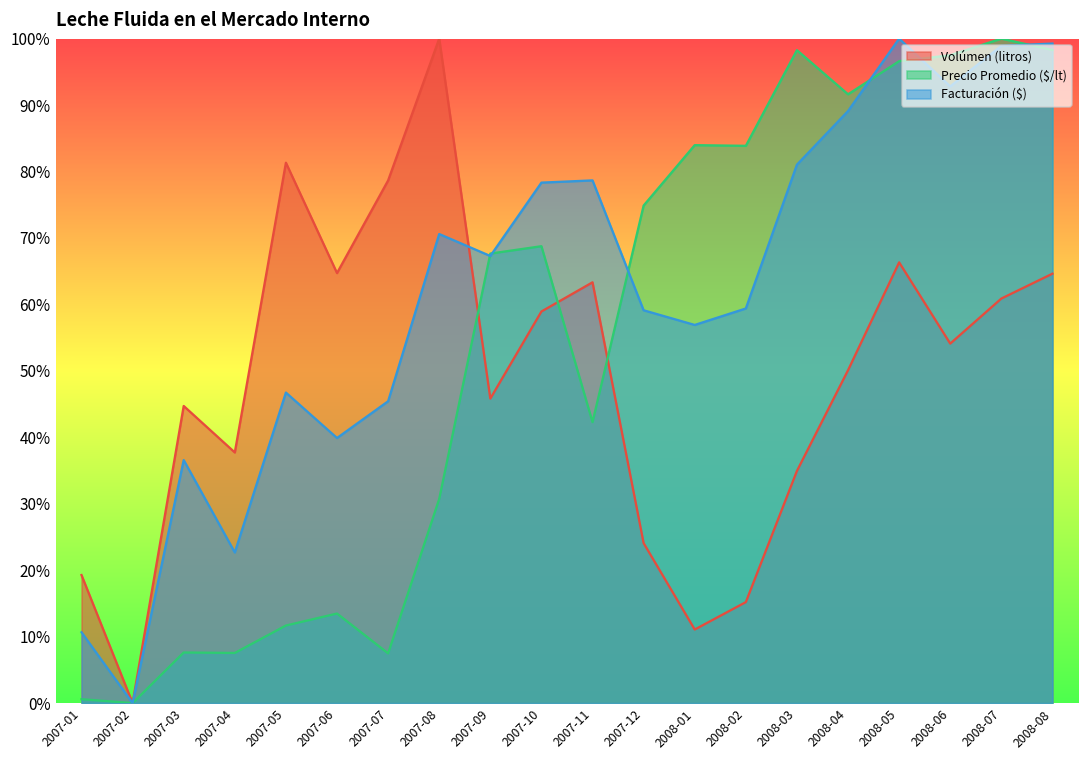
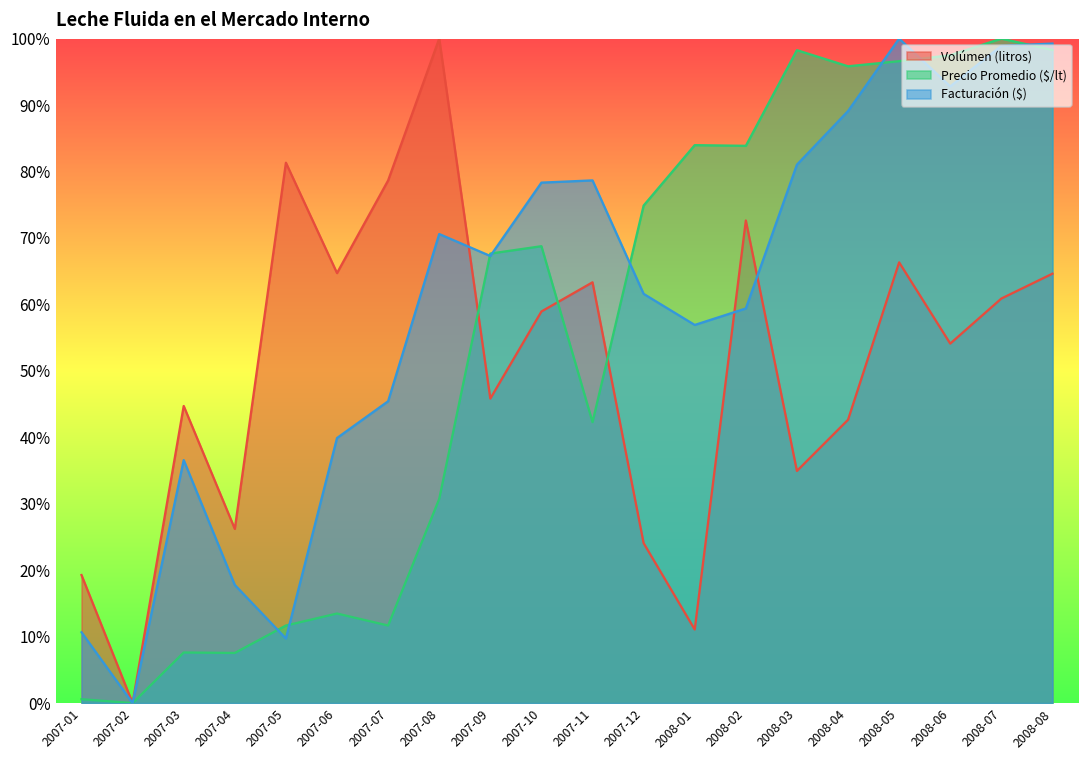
Volúmen (litros), 2007-04: 38% -> 26%
Facturación ($), 2007-04: 23% -> 18%
Facturación ($), 2007-05: 47% -> 10%
Precio Promedio ($/lt), 2007-07: 7% -> 12%
Facturación ($), 2007-12: 59% -> 62%
Volúmen (litros), 2008-02: 15% -> 73%
Volúmen (litros), 2008-04: 50% -> 43%
Precio Promedio ($/lt), 2008-04: 92% -> 96%
